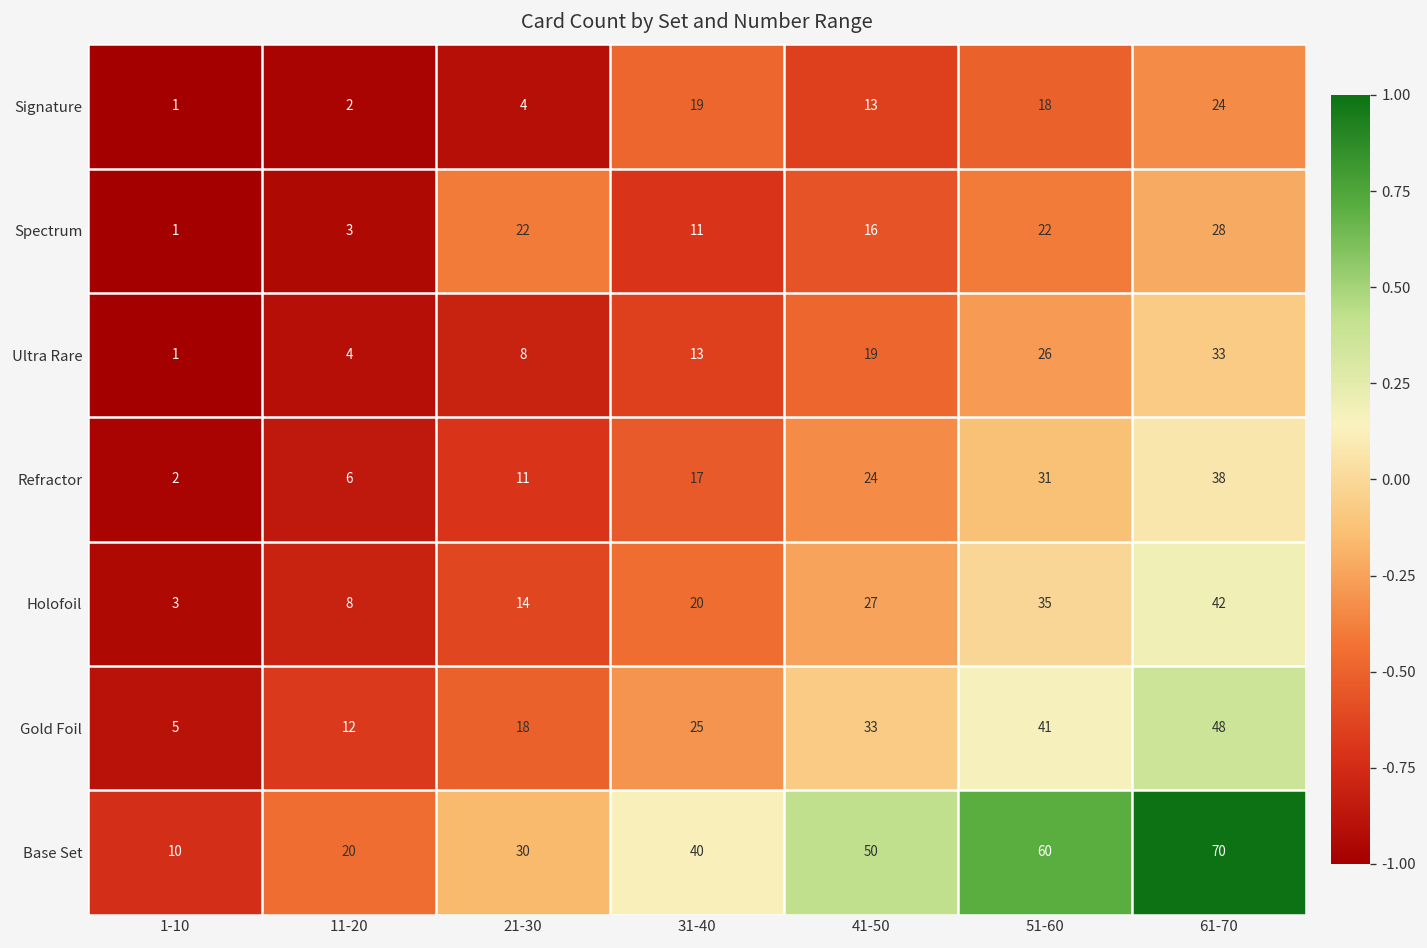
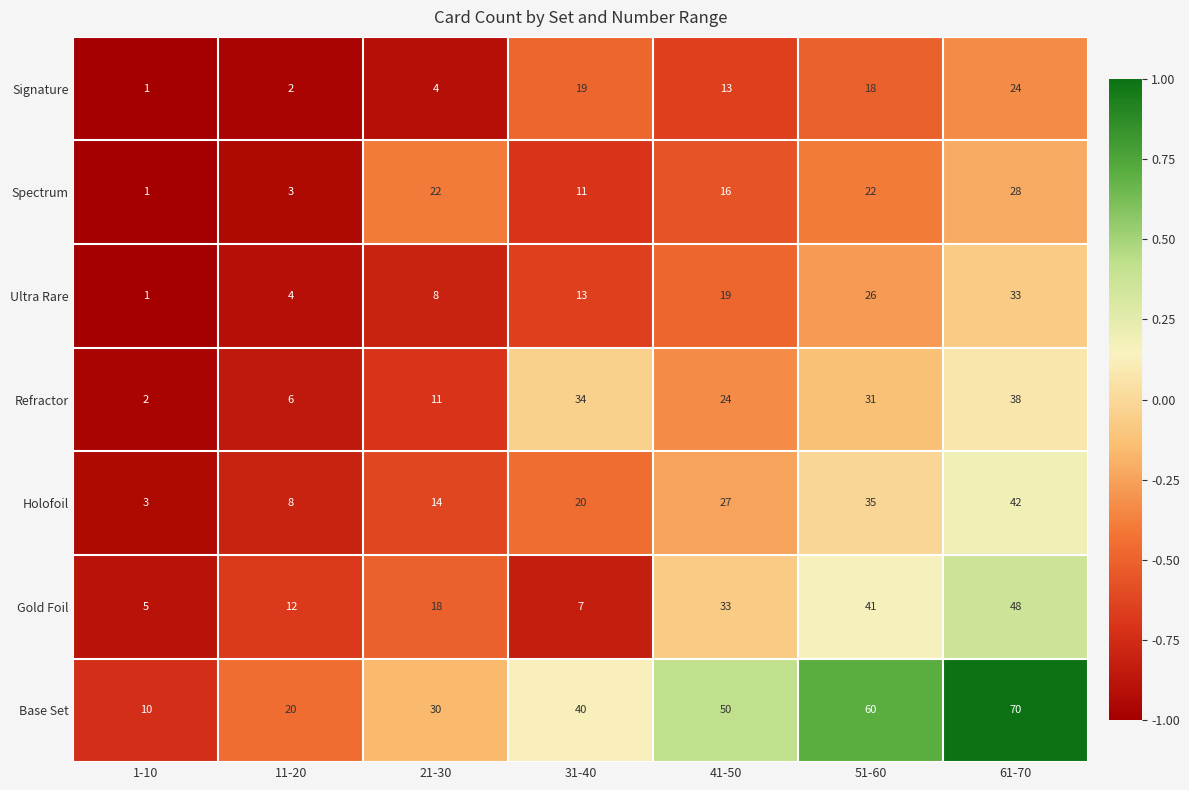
Refractor, 31-40: 17 -> 34
Gold Foil, 31-40: 25 -> 7
